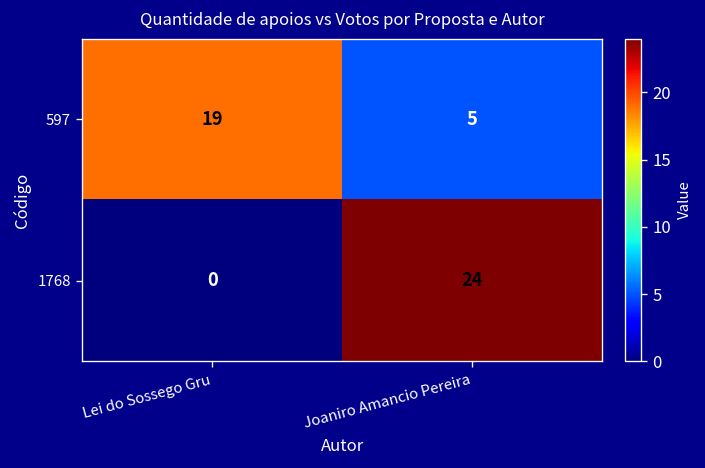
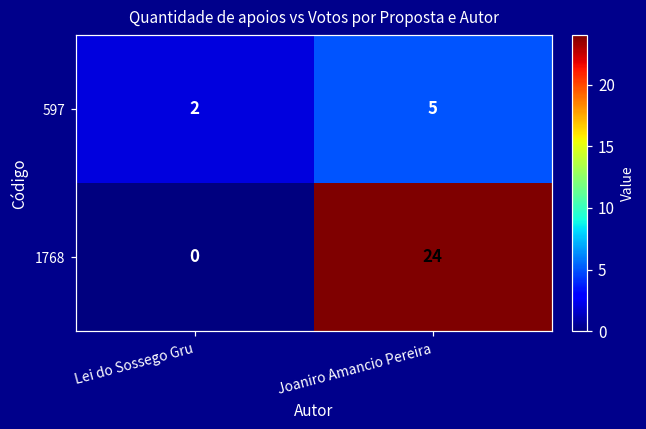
597, Lei do Sossego Gru: 19 -> 2
